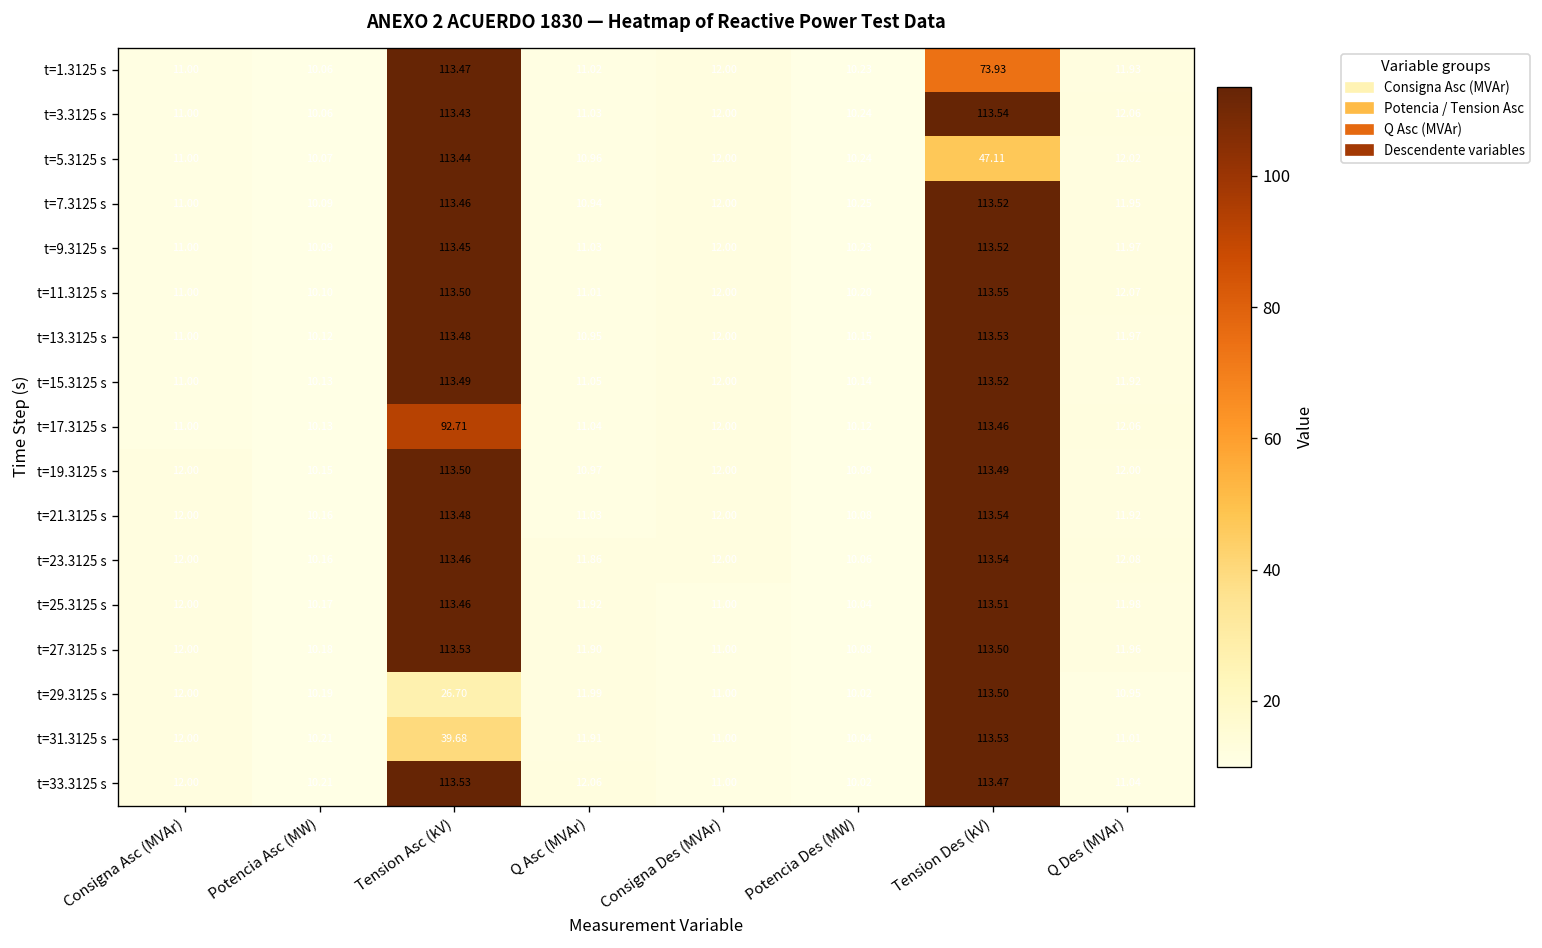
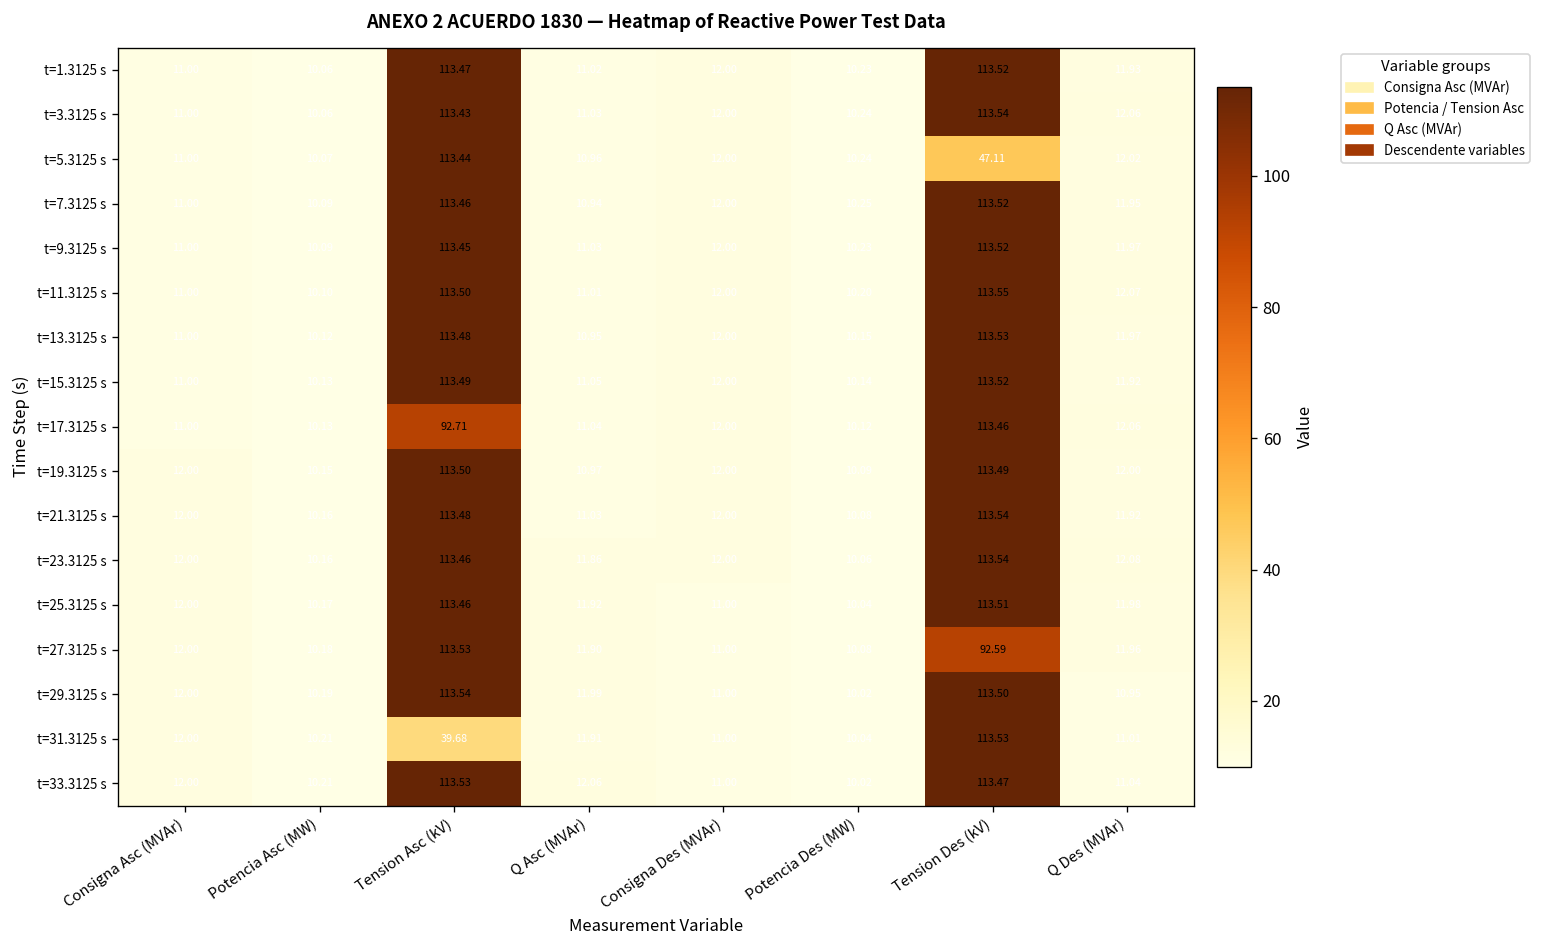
t=1.3125 s, Tension Des (kV): 73.93 -> 113.52
t=27.3125 s, Tension Des (kV): 113.50 -> 92.59
t=29.3125 s, Tension Asc (kV): 26.70 -> 113.54
